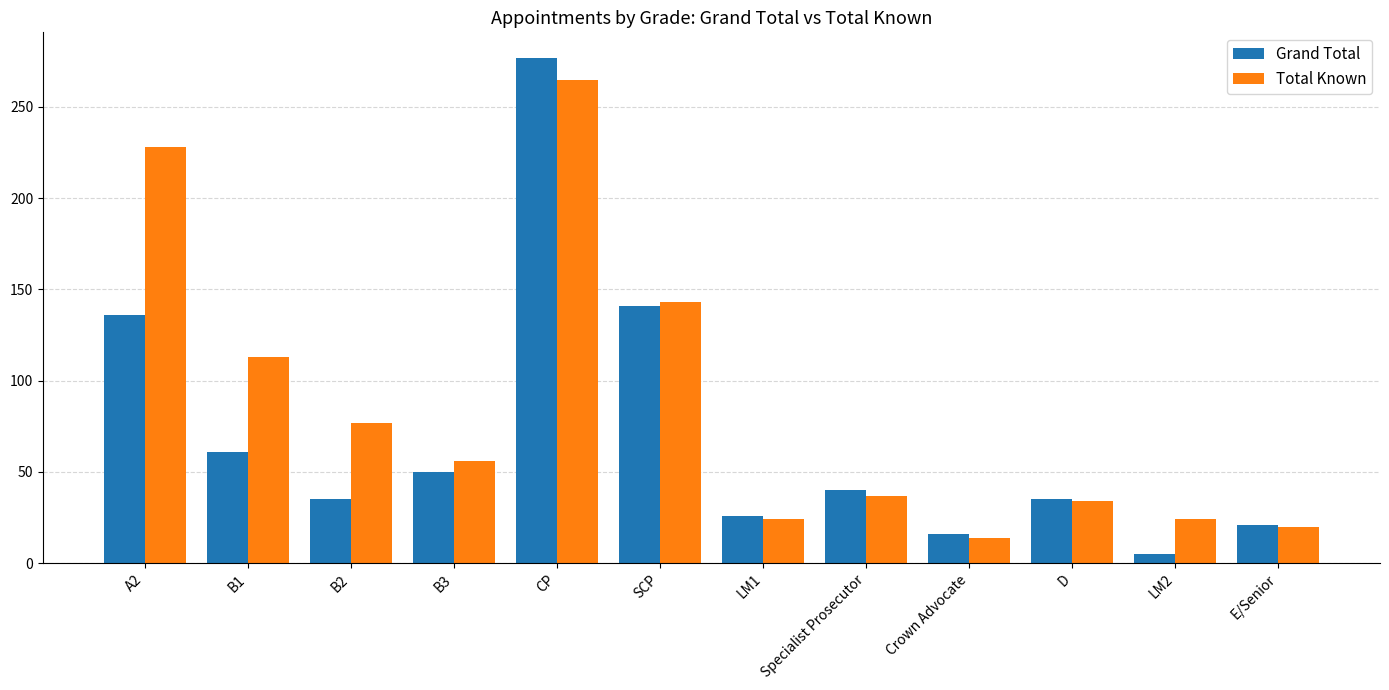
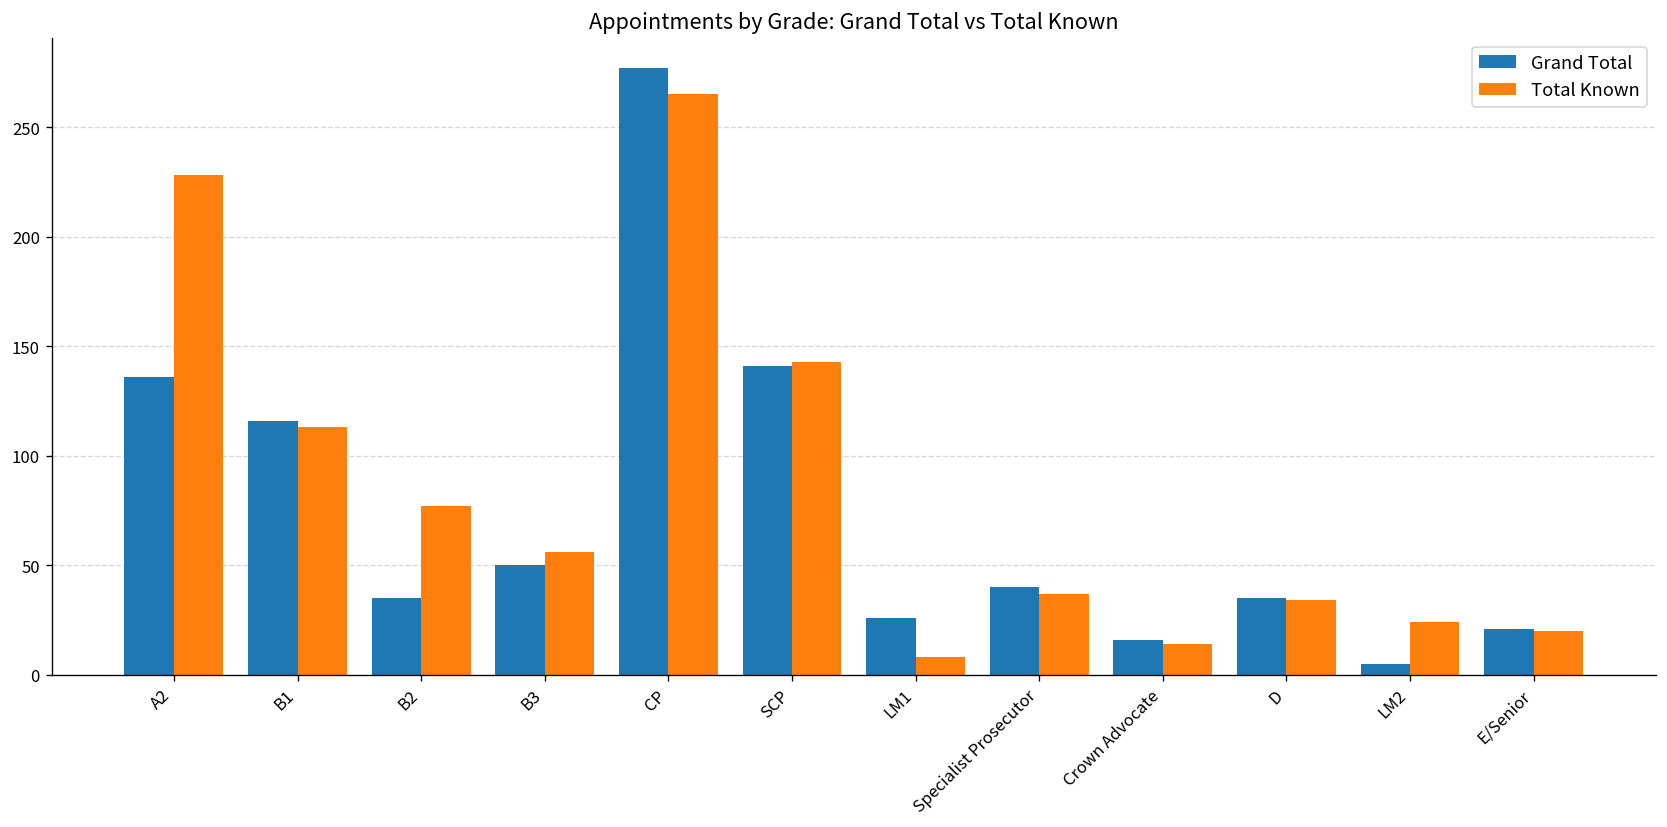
Grand Total, B1: 61 -> 116
Total Known, LM1: 24 -> 8
